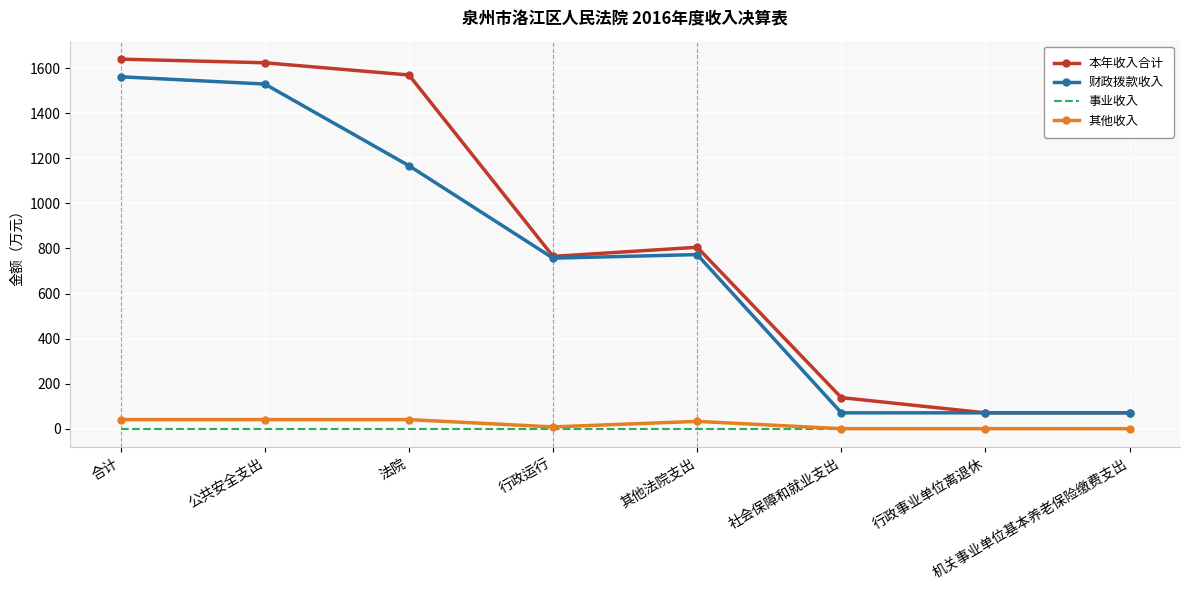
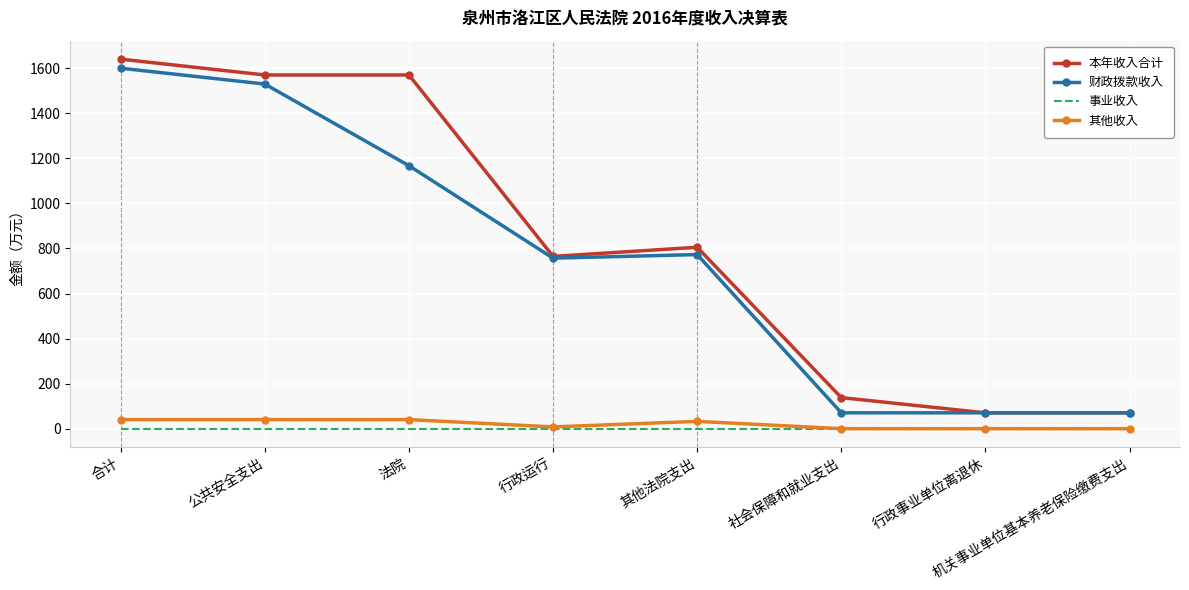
财政拨款收入, 合计: 1560 -> 1600
本年收入合计, 公共安全支出: 1620 -> 1570
